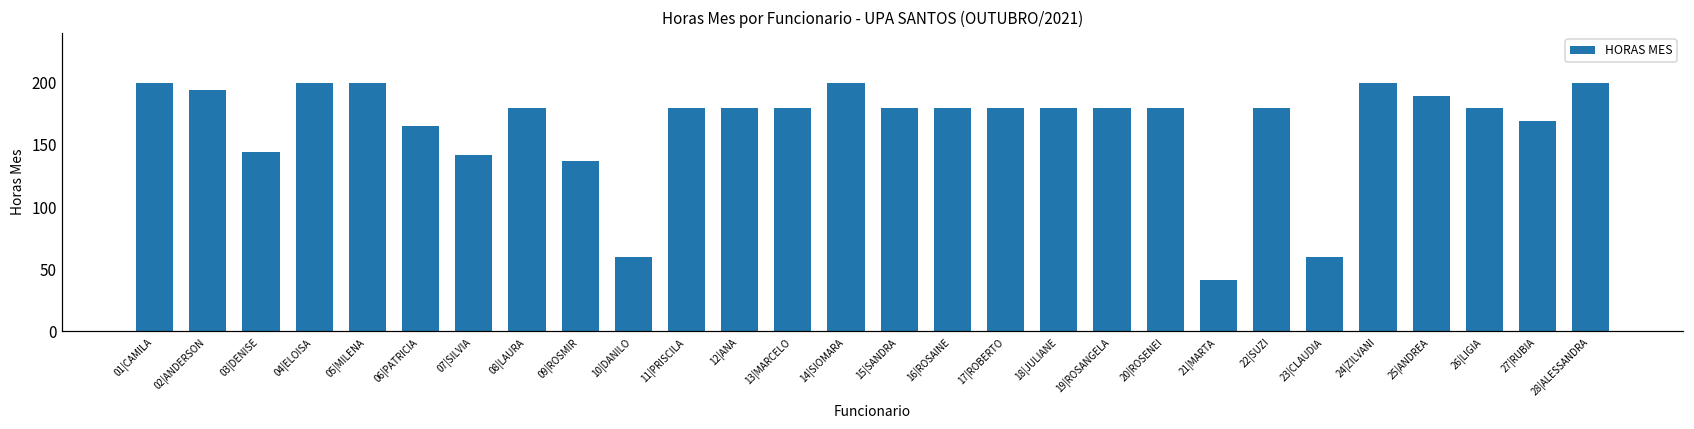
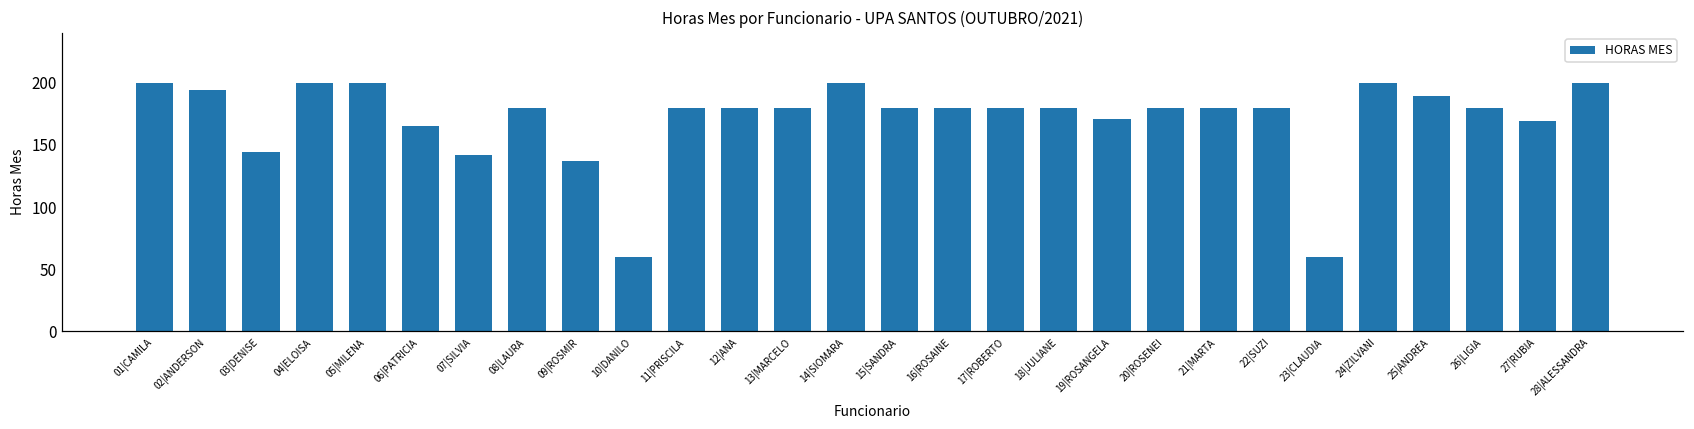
19|ROSANGELA: 180 -> 171
21|MARTA: 41 -> 180
